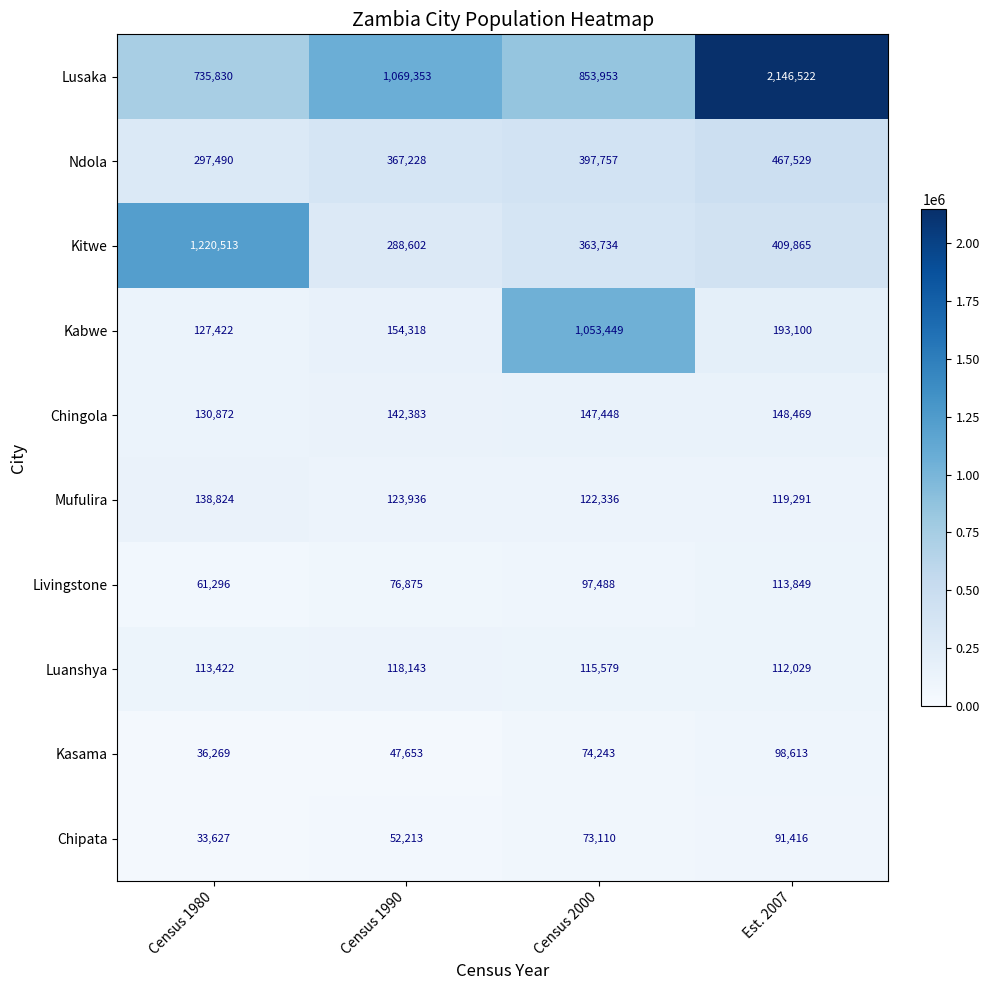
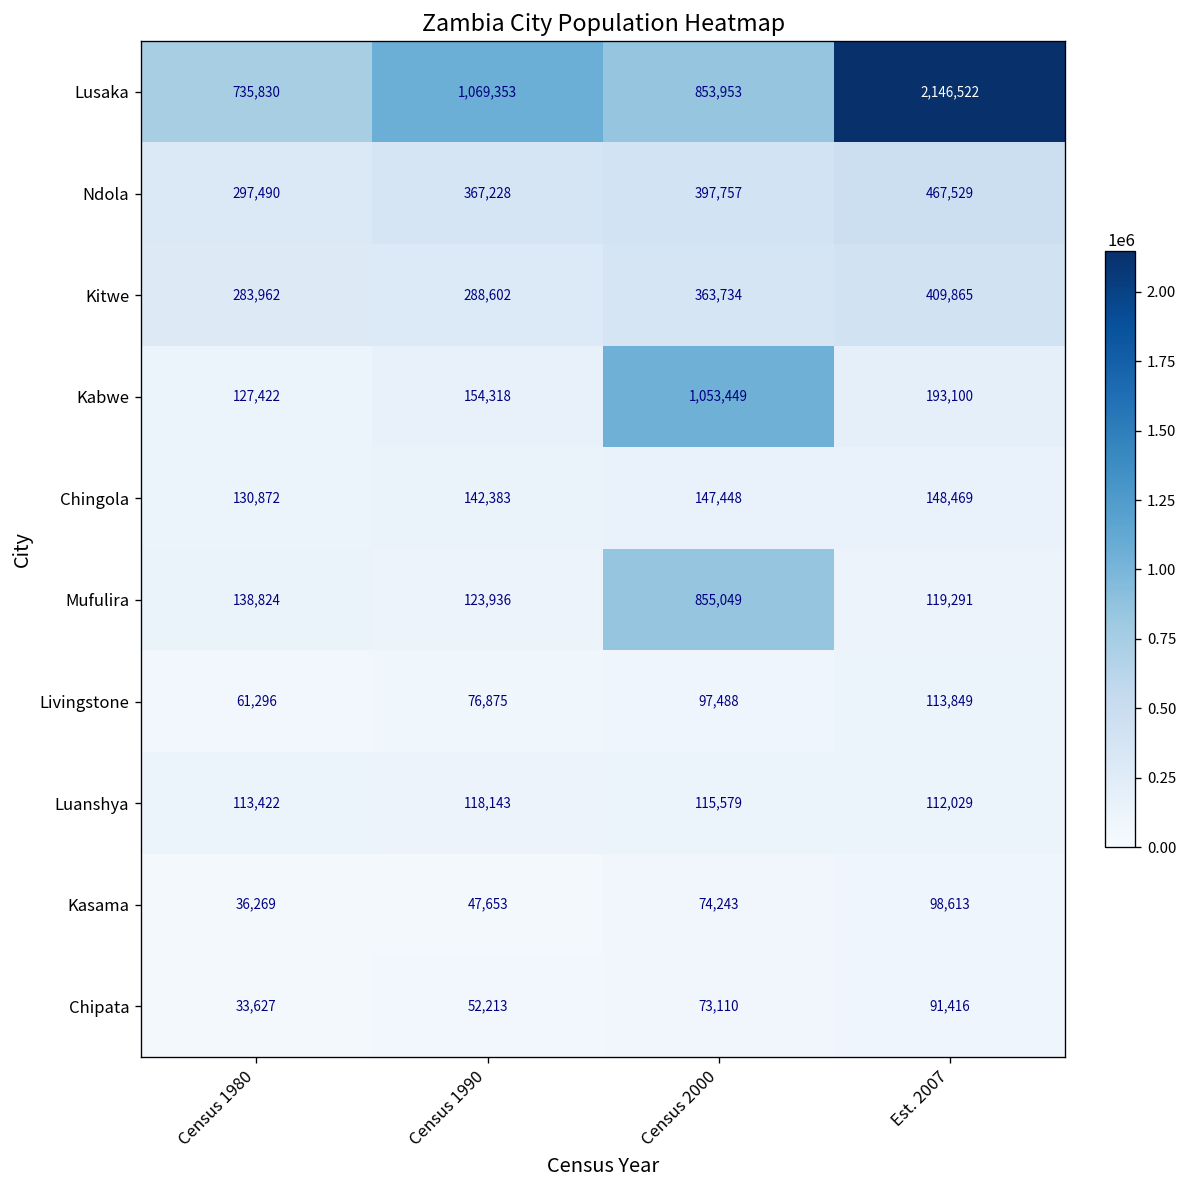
Kitwe, Census 1980: 1,220,513 -> 283,962
Mufulira, Census 2000: 122,336 -> 855,049
